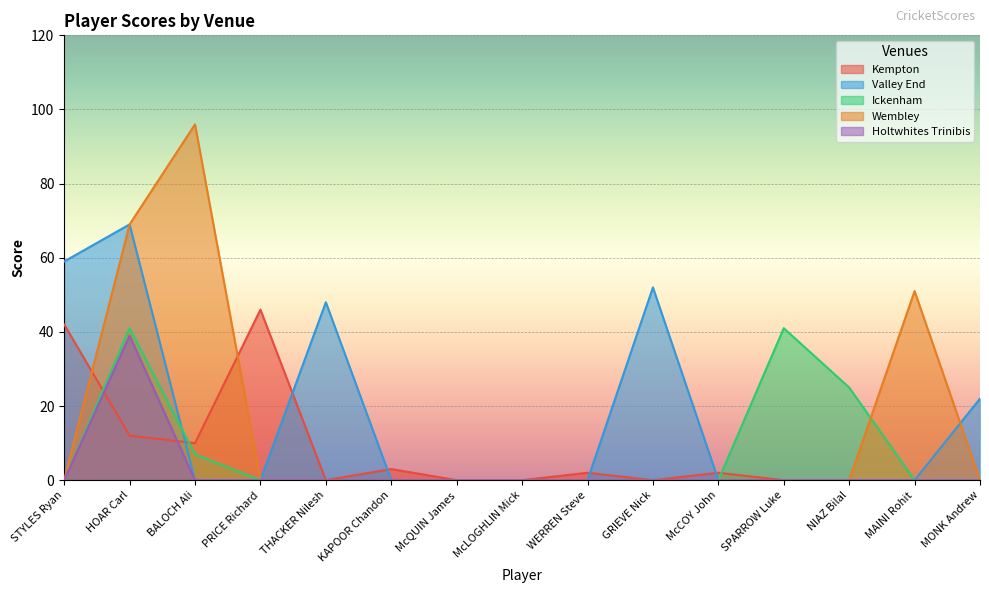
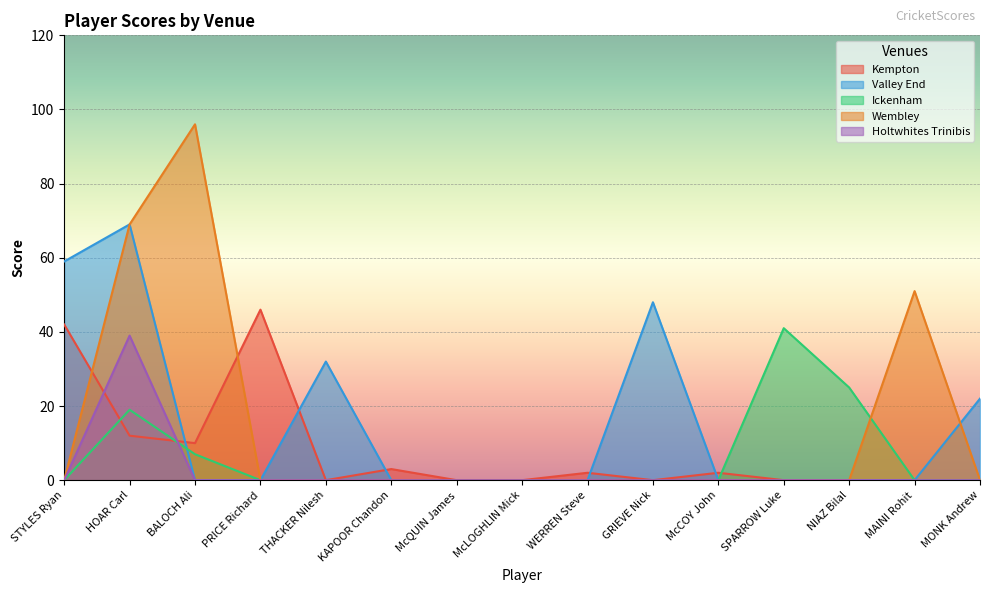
Ickenham, HOAR Carl: 41 -> 19
Valley End, THACKER Nilesh: 48 -> 32
Valley End, GRIEVE Nick: 52 -> 48
